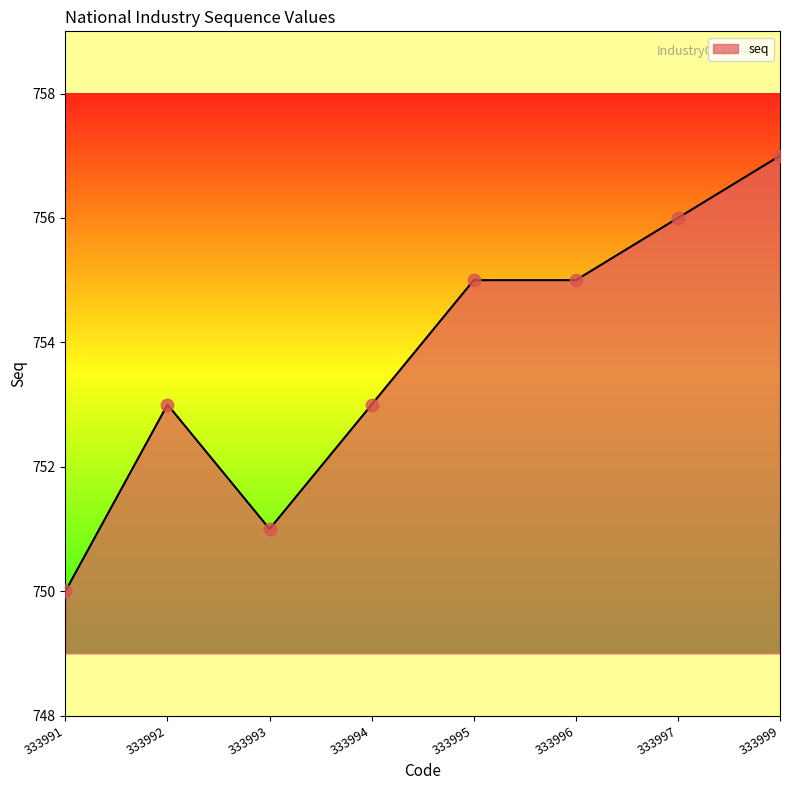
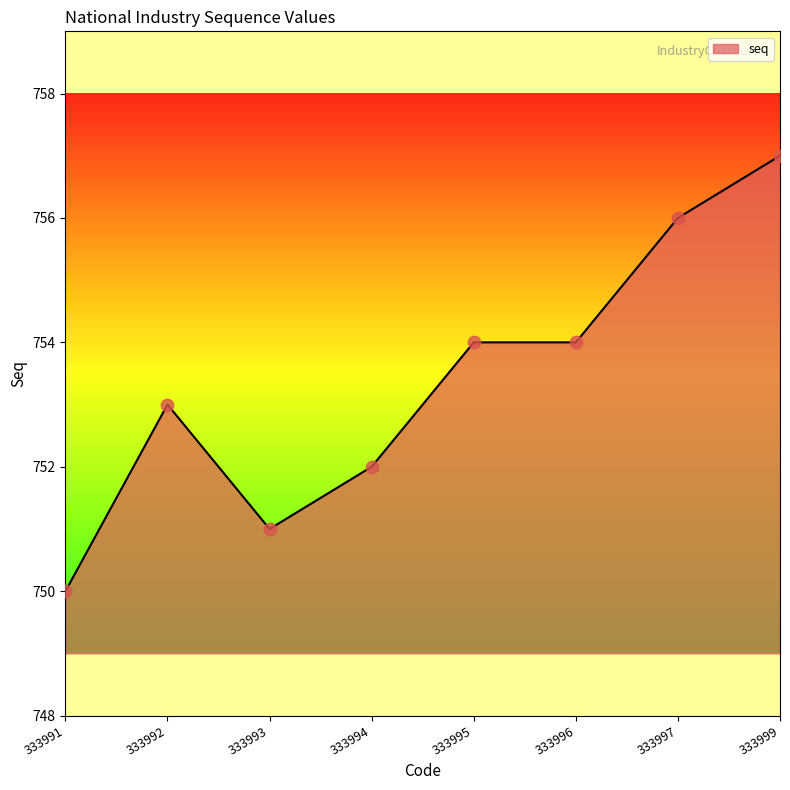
333994: 753 -> 752
333995: 755 -> 754
333996: 755 -> 754
